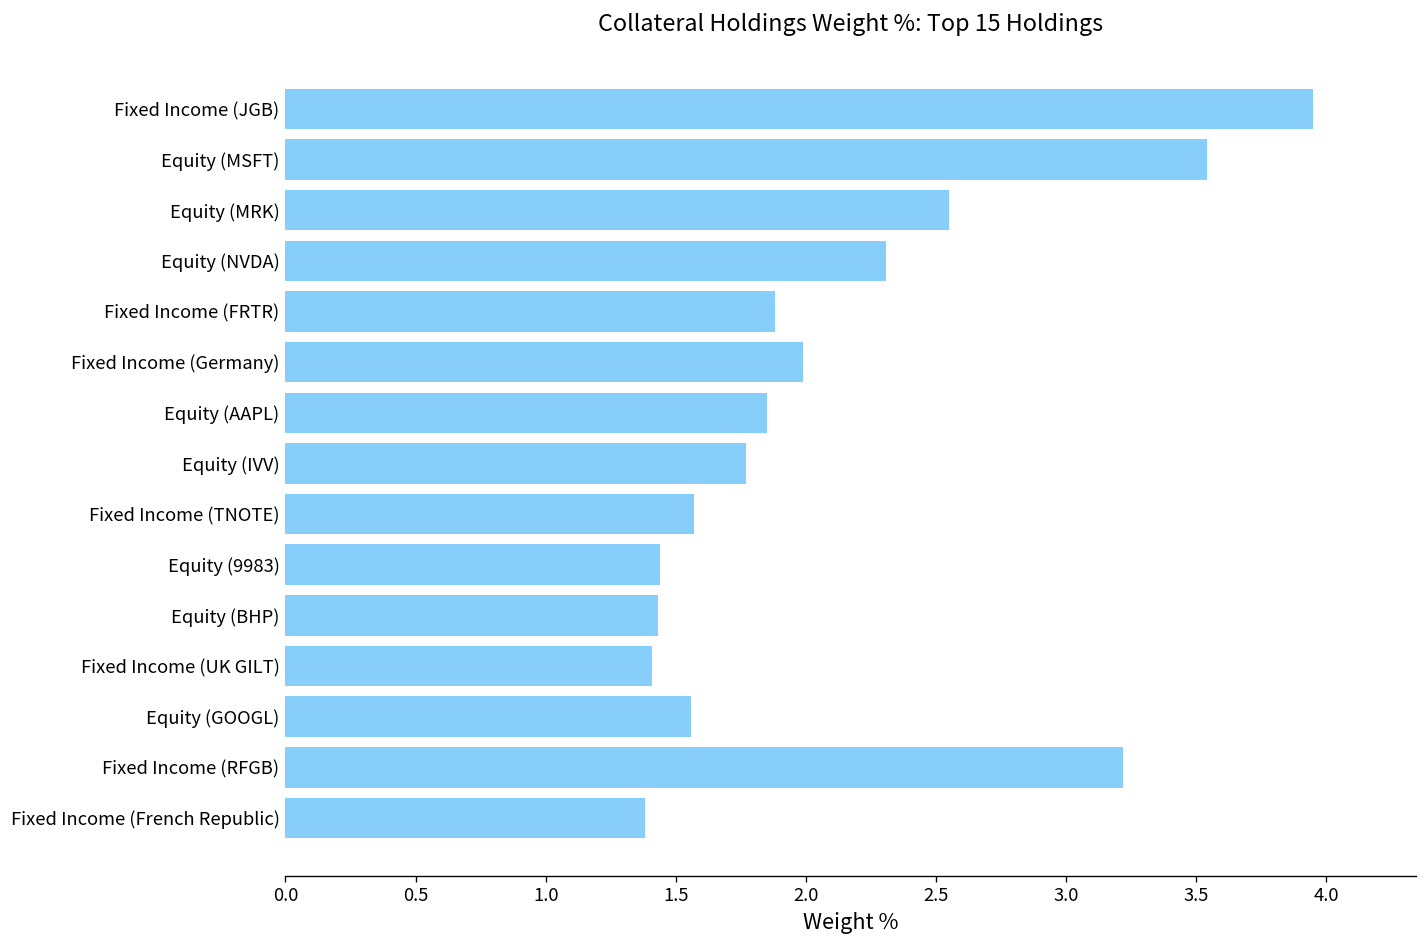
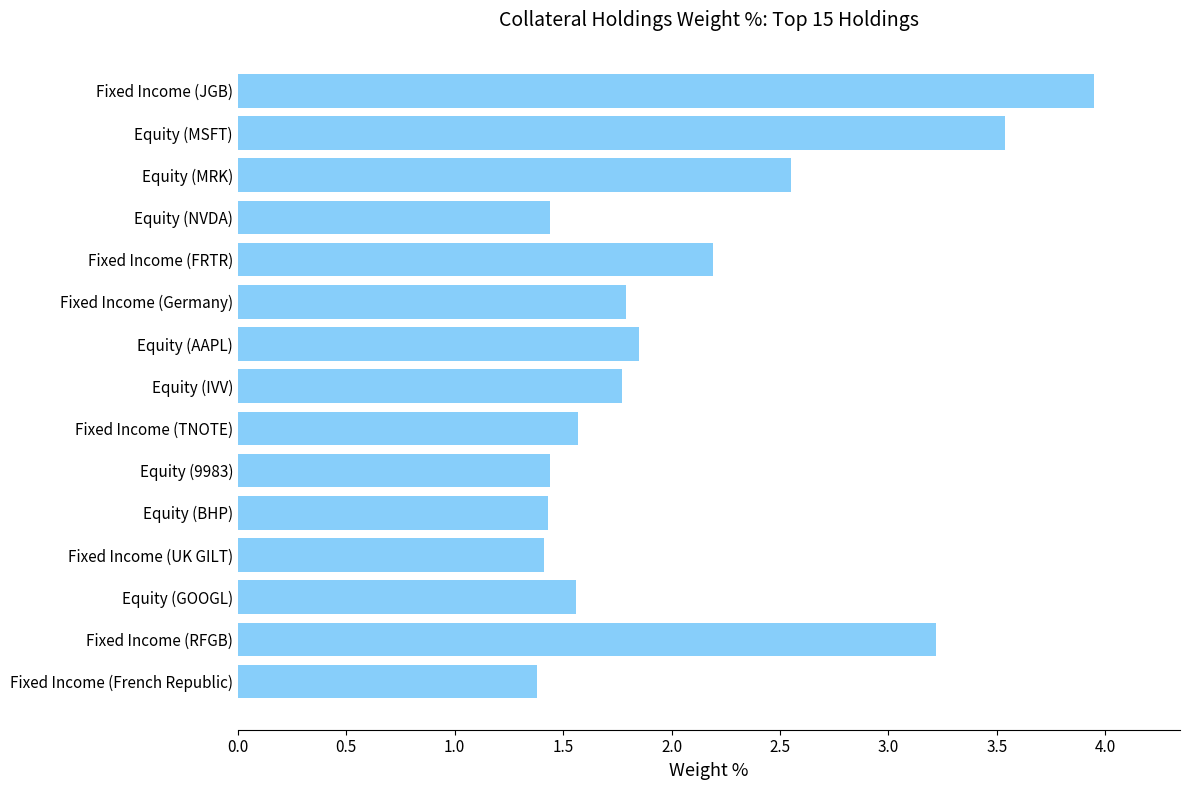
Equity (NVDA): 2.31 -> 1.44
Fixed Income (FRTR): 1.88 -> 2.19
Fixed Income (Germany): 1.99 -> 1.79
